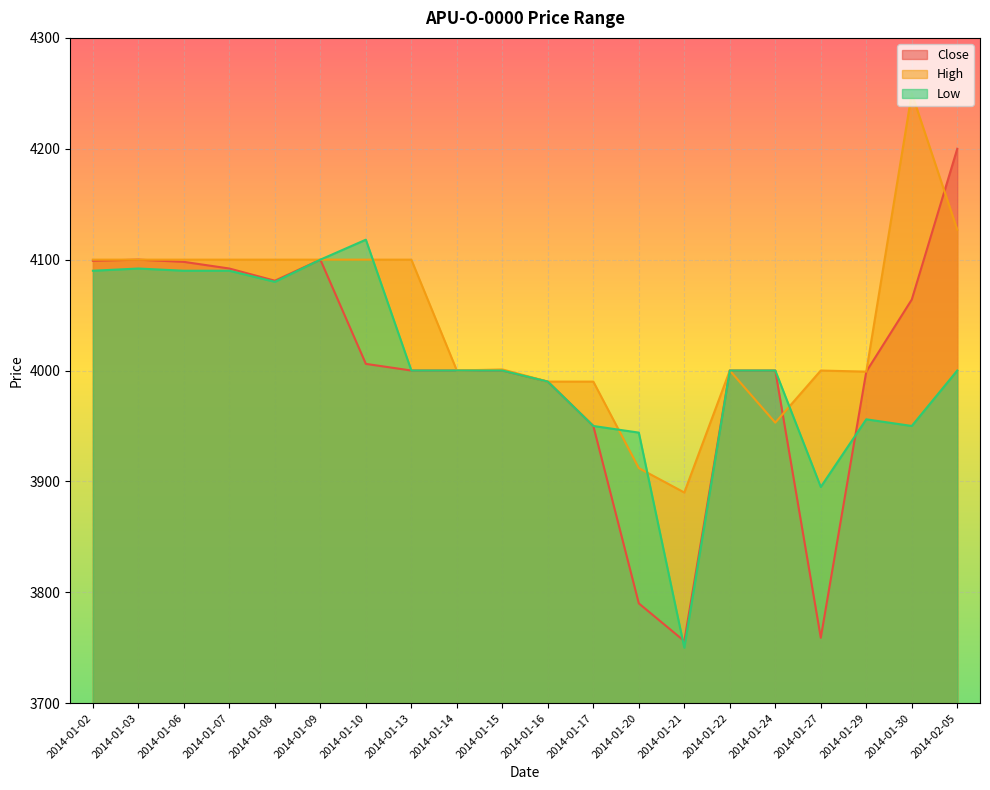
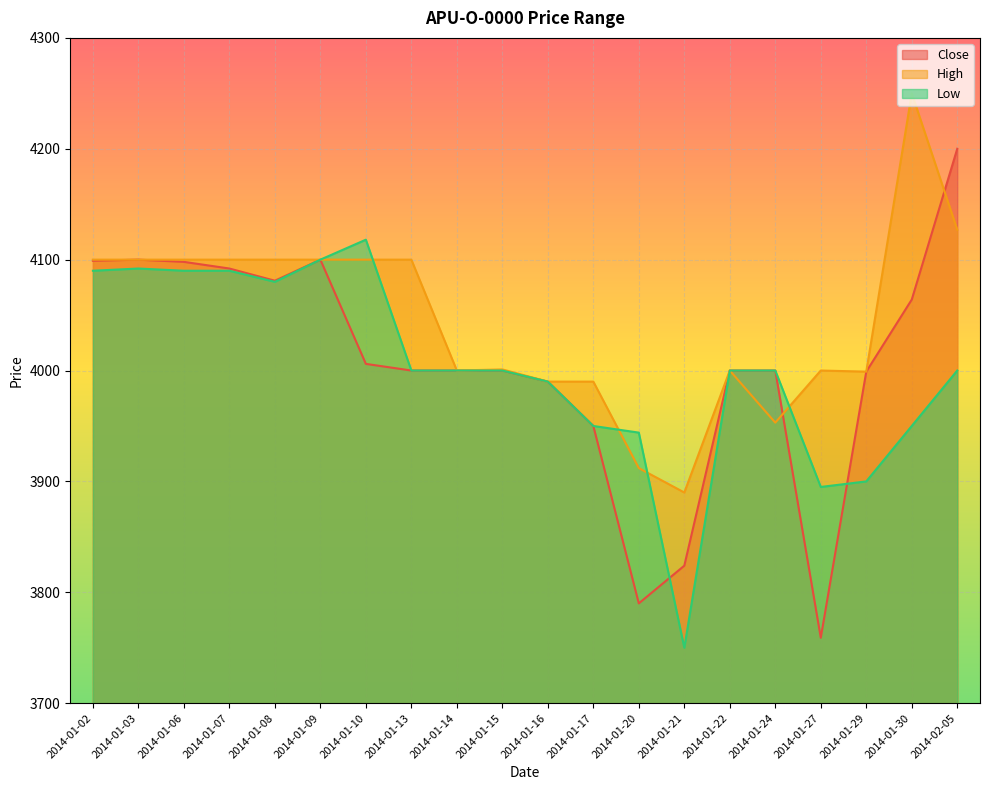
Close, 2014-01-21: 3756 -> 3824
Low, 2014-01-29: 3956 -> 3900
